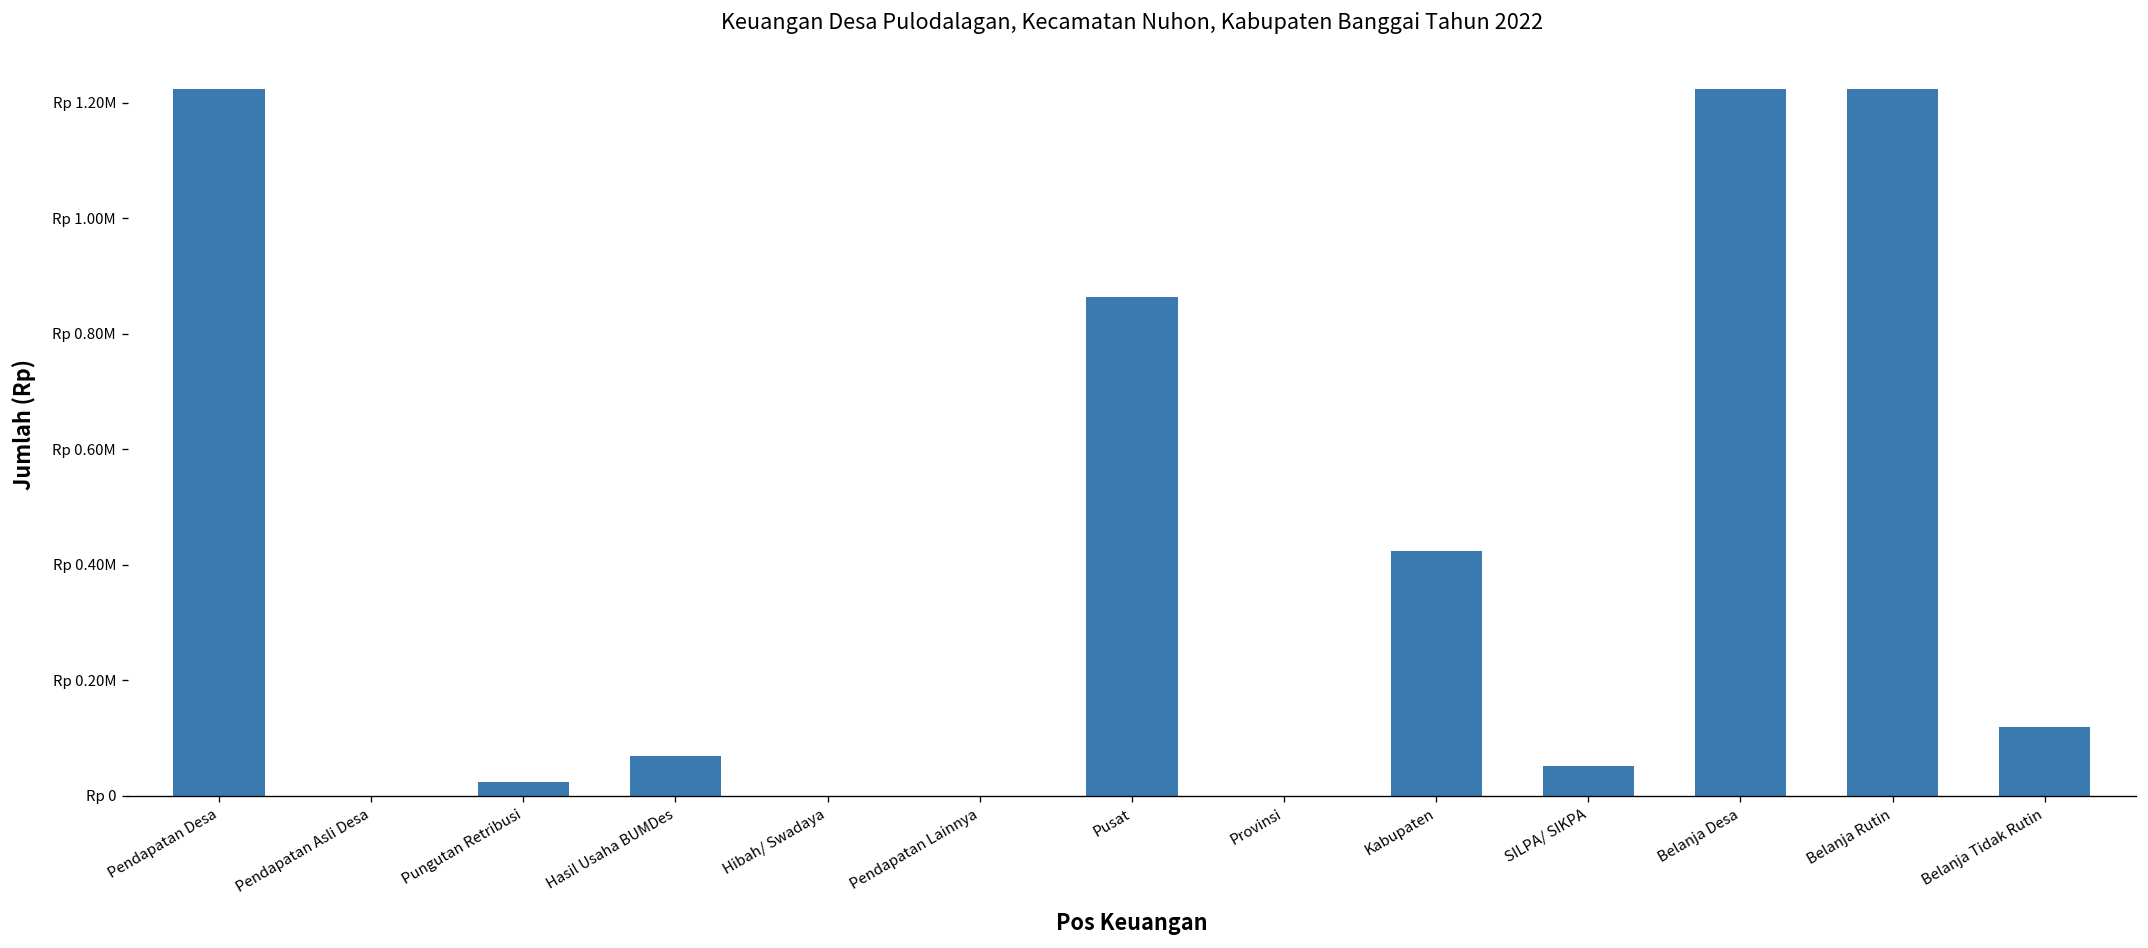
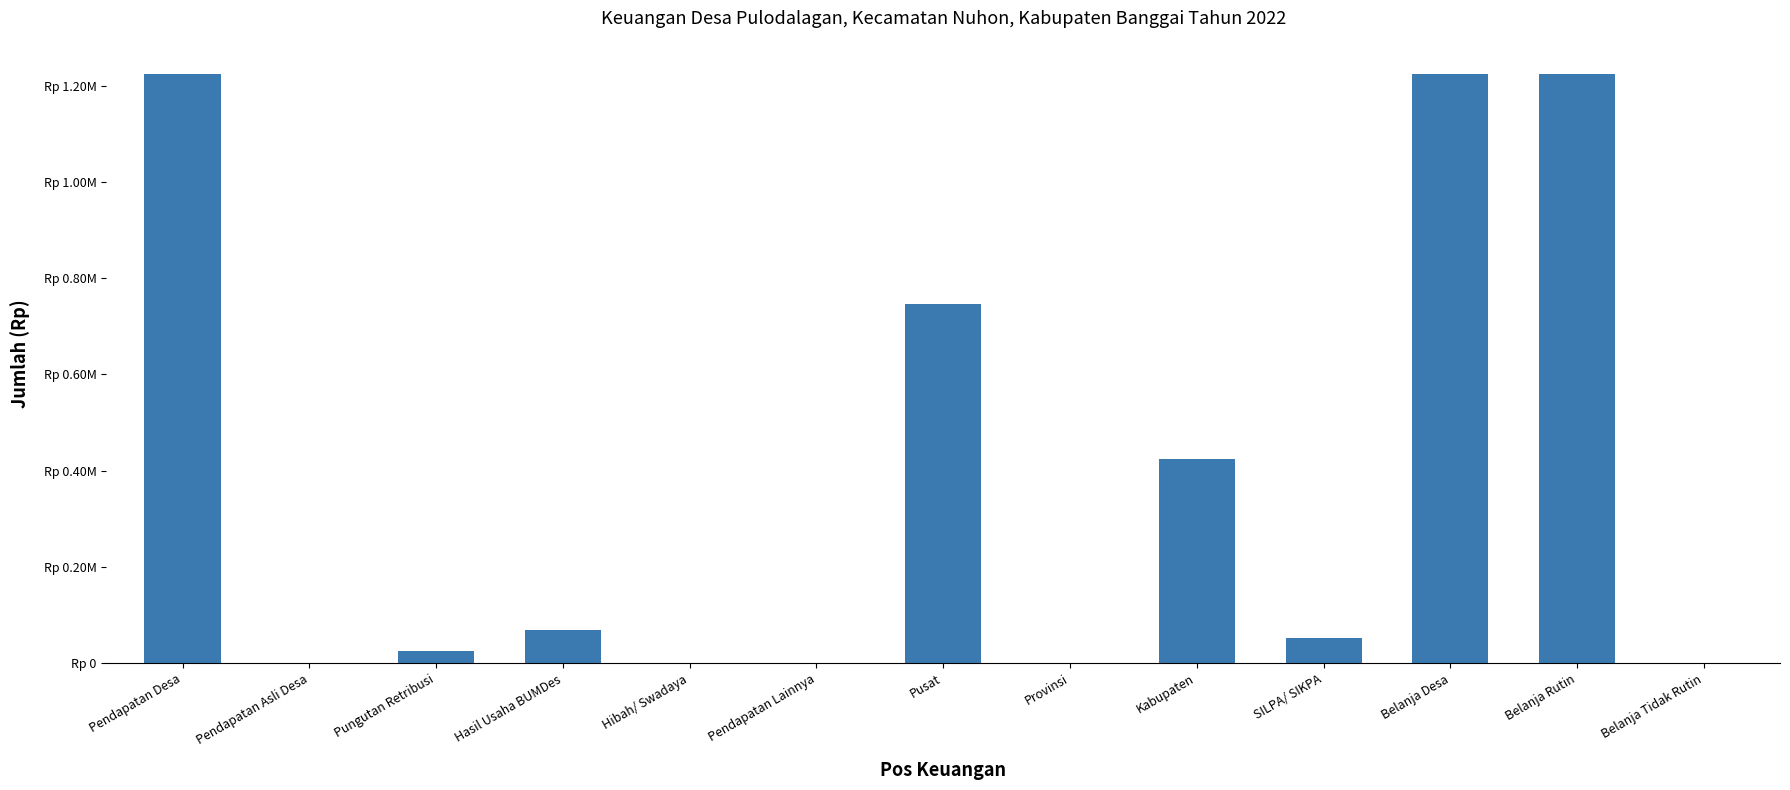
Pusat: Rp 860000 -> Rp 750000
Belanja Tidak Rutin: Rp 120000 -> Rp 0
